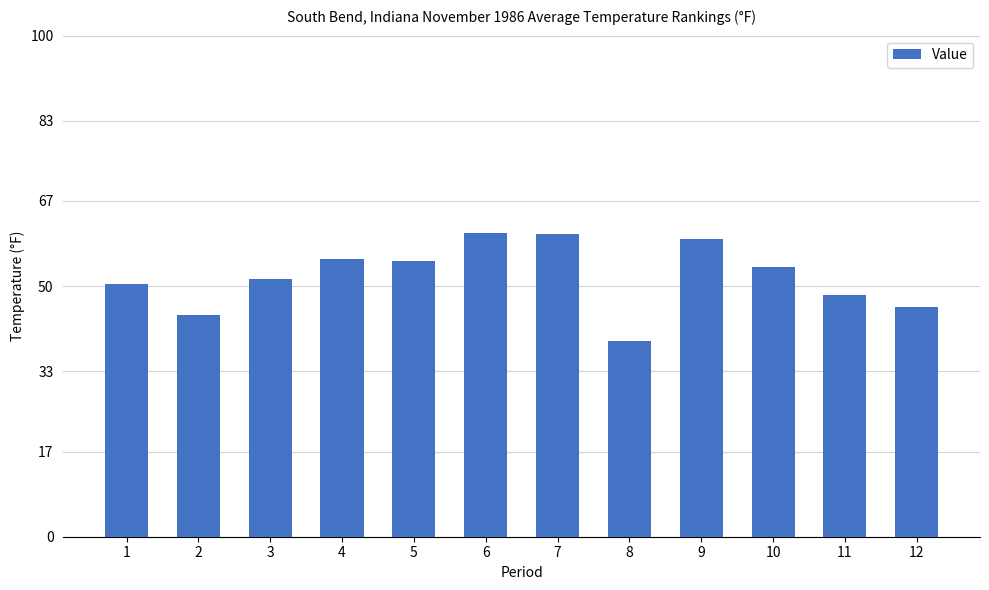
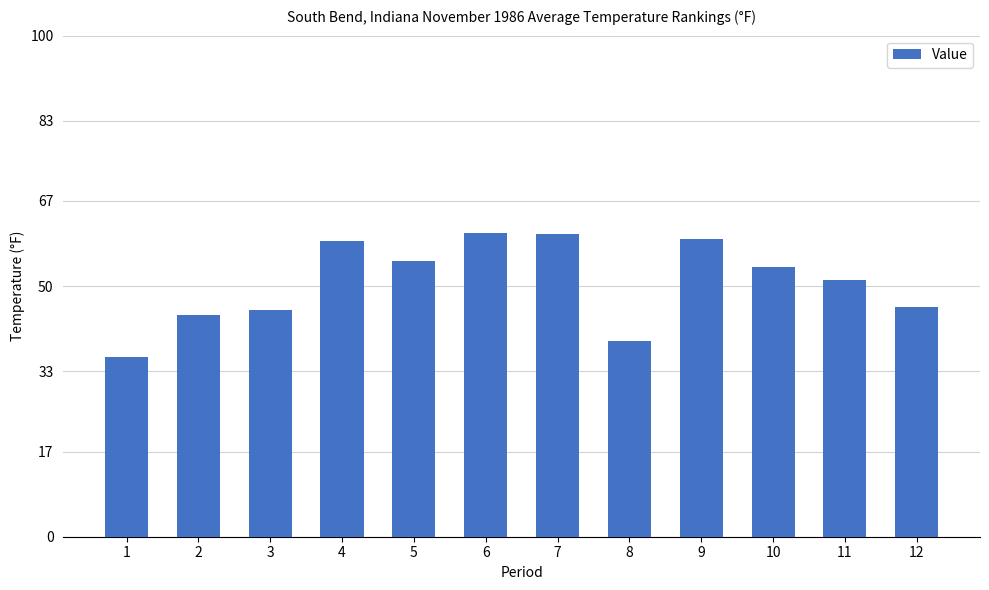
1: 51 -> 36
3: 51 -> 45
4: 55 -> 59
11: 48 -> 51
